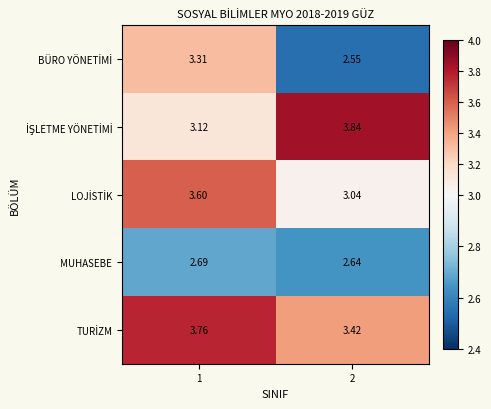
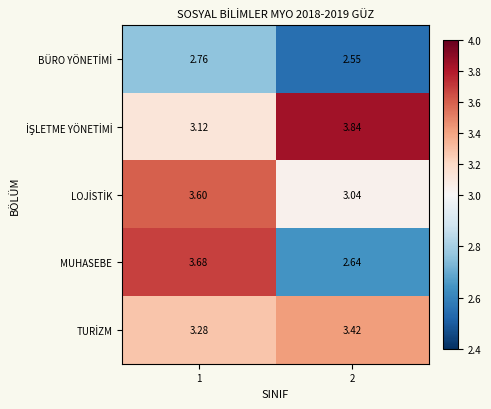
BÜRO YÖNETİMİ, 1: 3.31 -> 2.76
MUHASEBE, 1: 2.69 -> 3.68
TURİZM, 1: 3.76 -> 3.28
